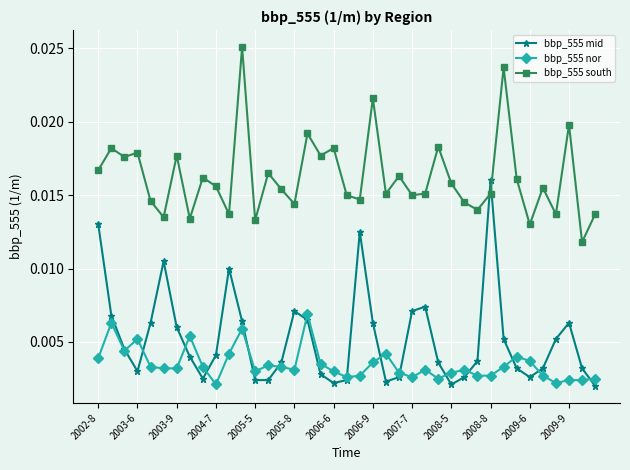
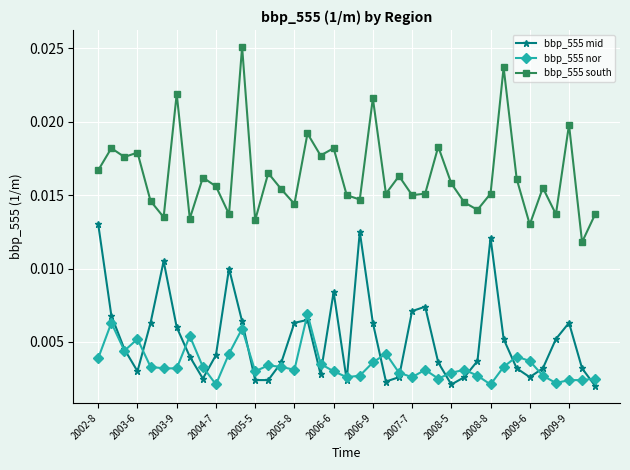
bbp_555 south, 2003-9: 0.0177 -> 0.0219
bbp_555 mid, 2005-8: 0.0071 -> 0.0063
bbp_555 mid, 2006-6: 0.0022 -> 0.0084
bbp_555 mid, 2008-8: 0.0160 -> 0.0121
bbp_555 nor, 2008-8: 0.0027 -> 0.0021
